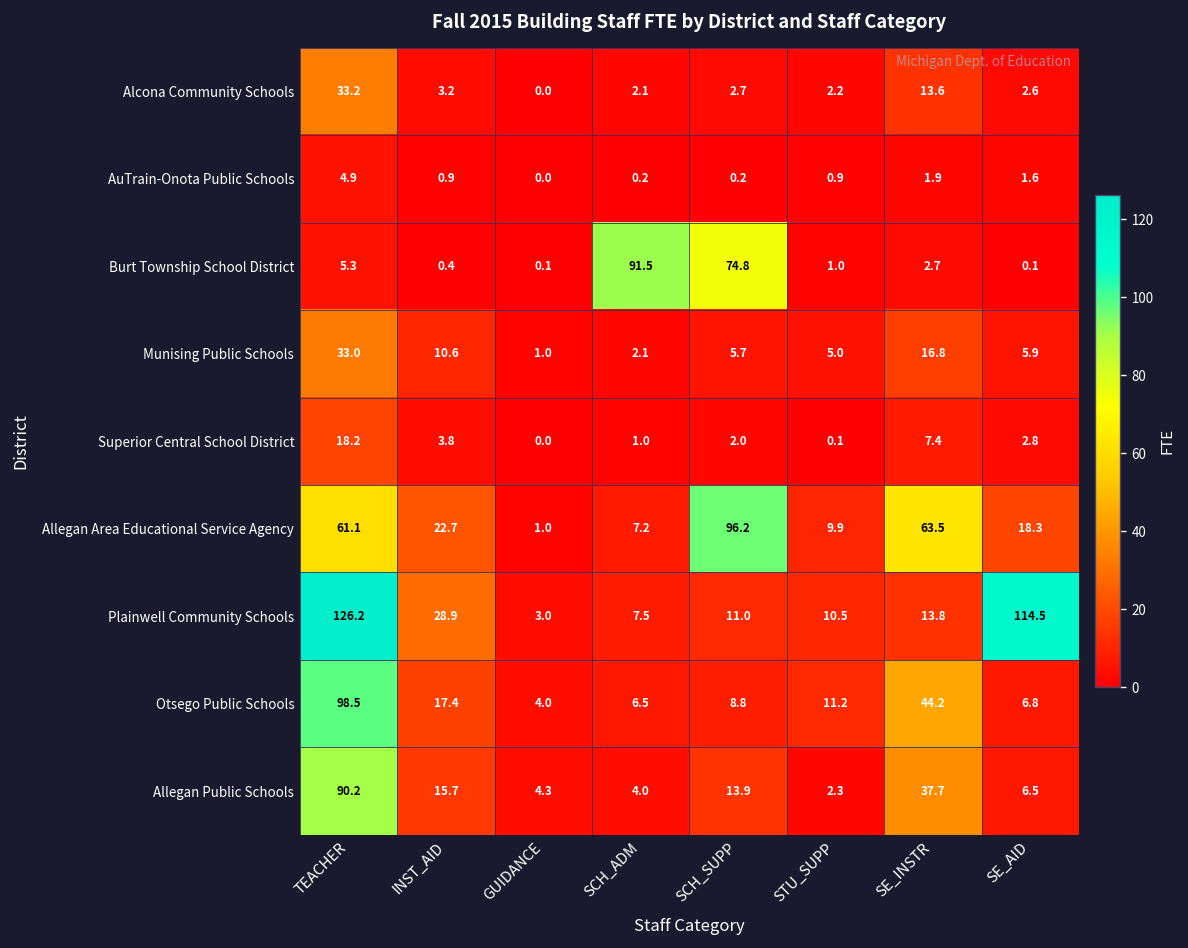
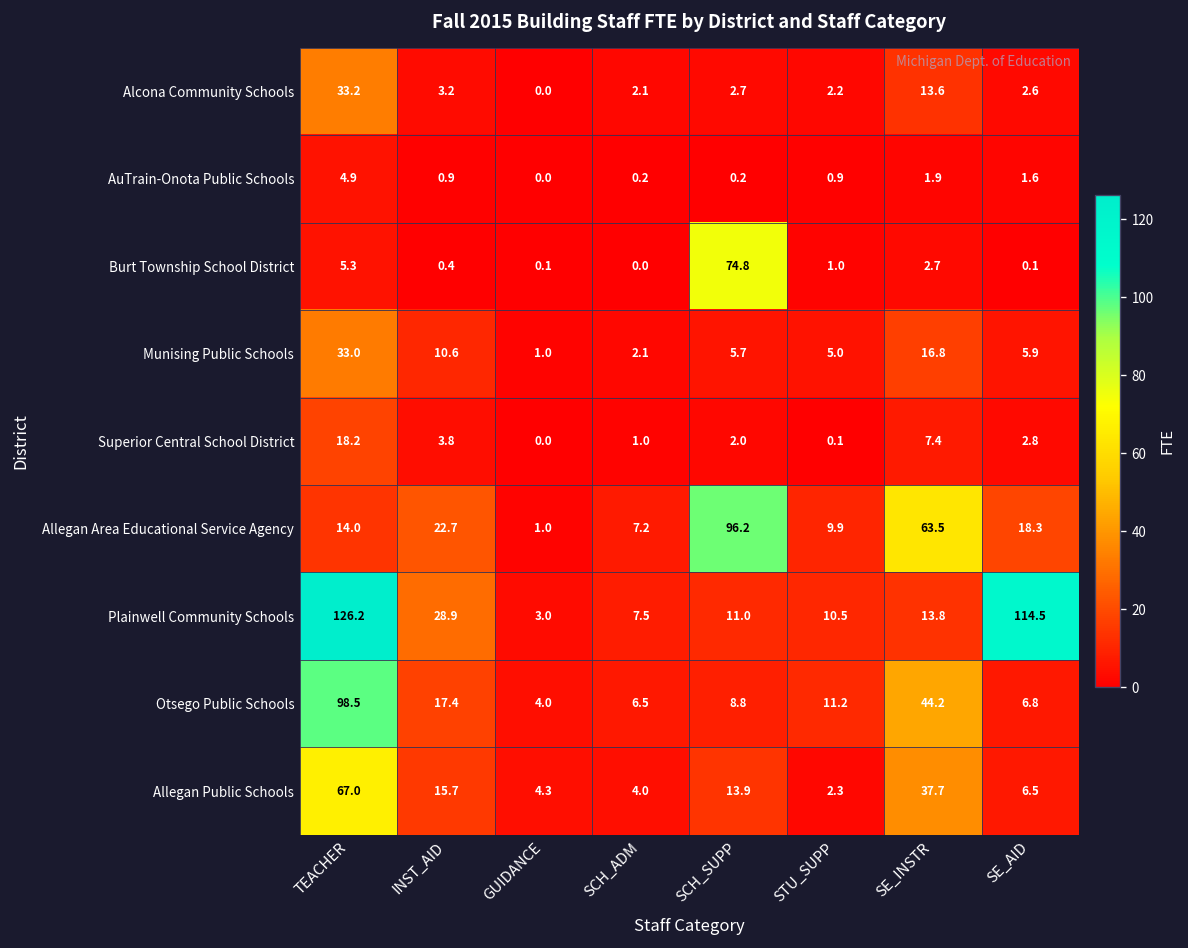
Burt Township School District, SCH_ADM: 91.5 -> 0.0
Allegan Area Educational Service Agency, TEACHER: 61.1 -> 14.0
Allegan Public Schools, TEACHER: 90.2 -> 67.0
